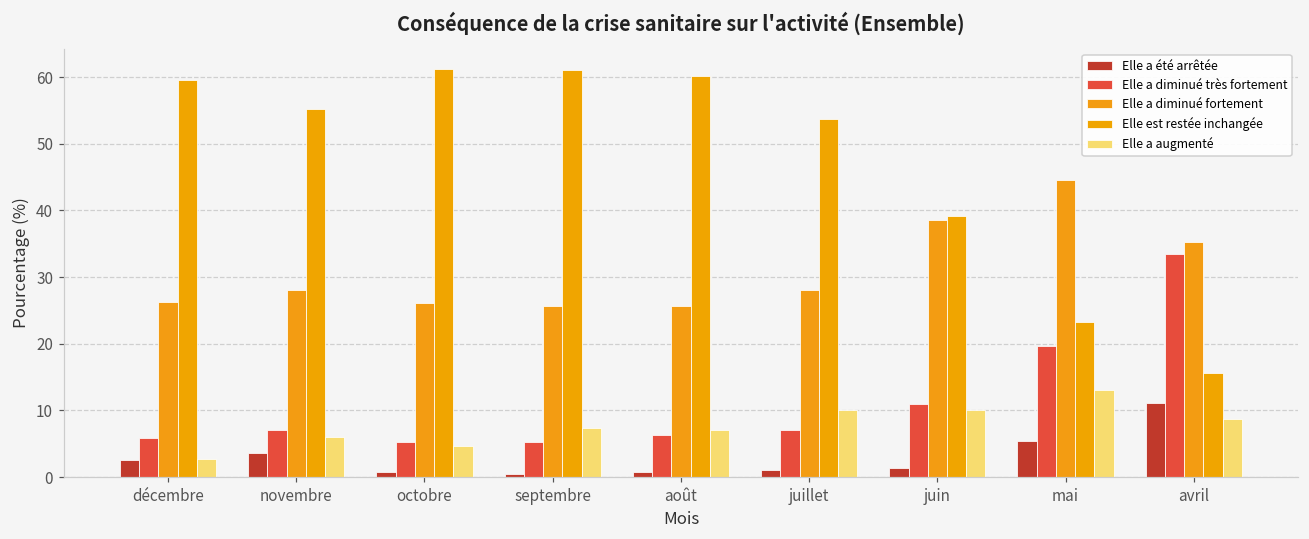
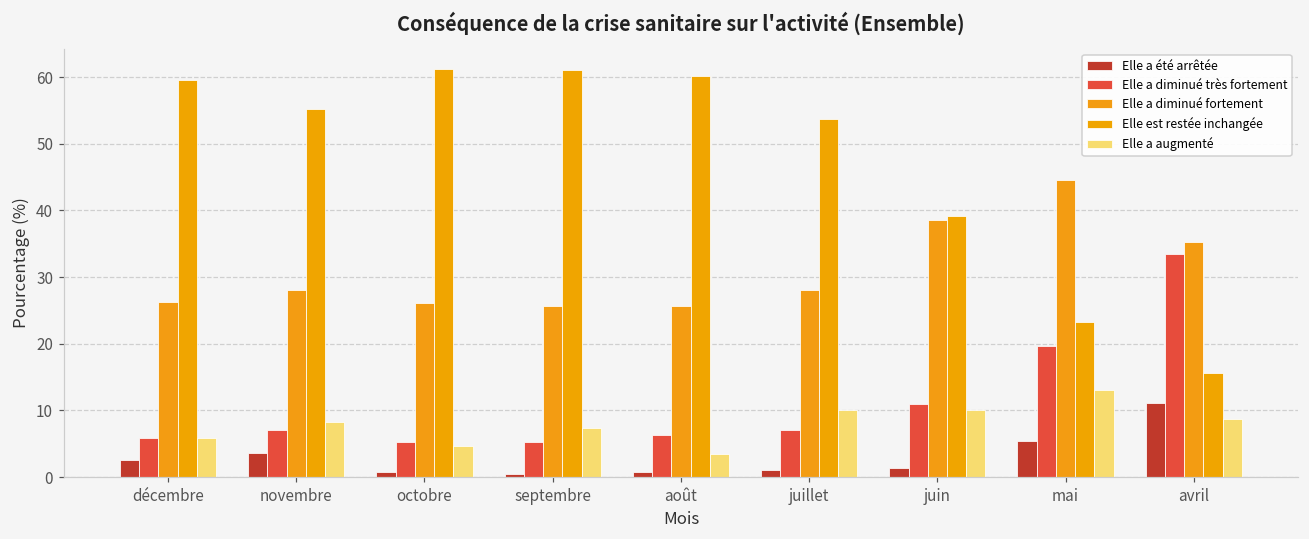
Elle a augmenté, décembre: 3 -> 6
Elle a augmenté, novembre: 6 -> 8
Elle a augmenté, août: 7 -> 4
